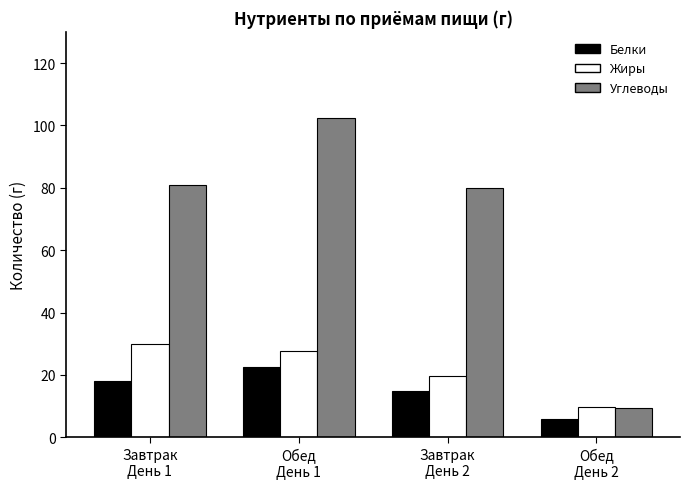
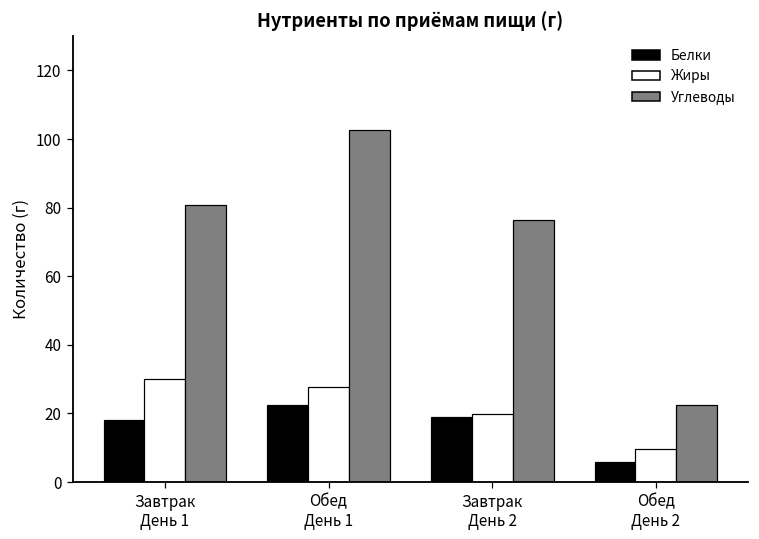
Белки, Завтрак День 2: 15 -> 19
Углеводы, Завтрак День 2: 80 -> 76
Углеводы, Обед День 2: 10 -> 23
